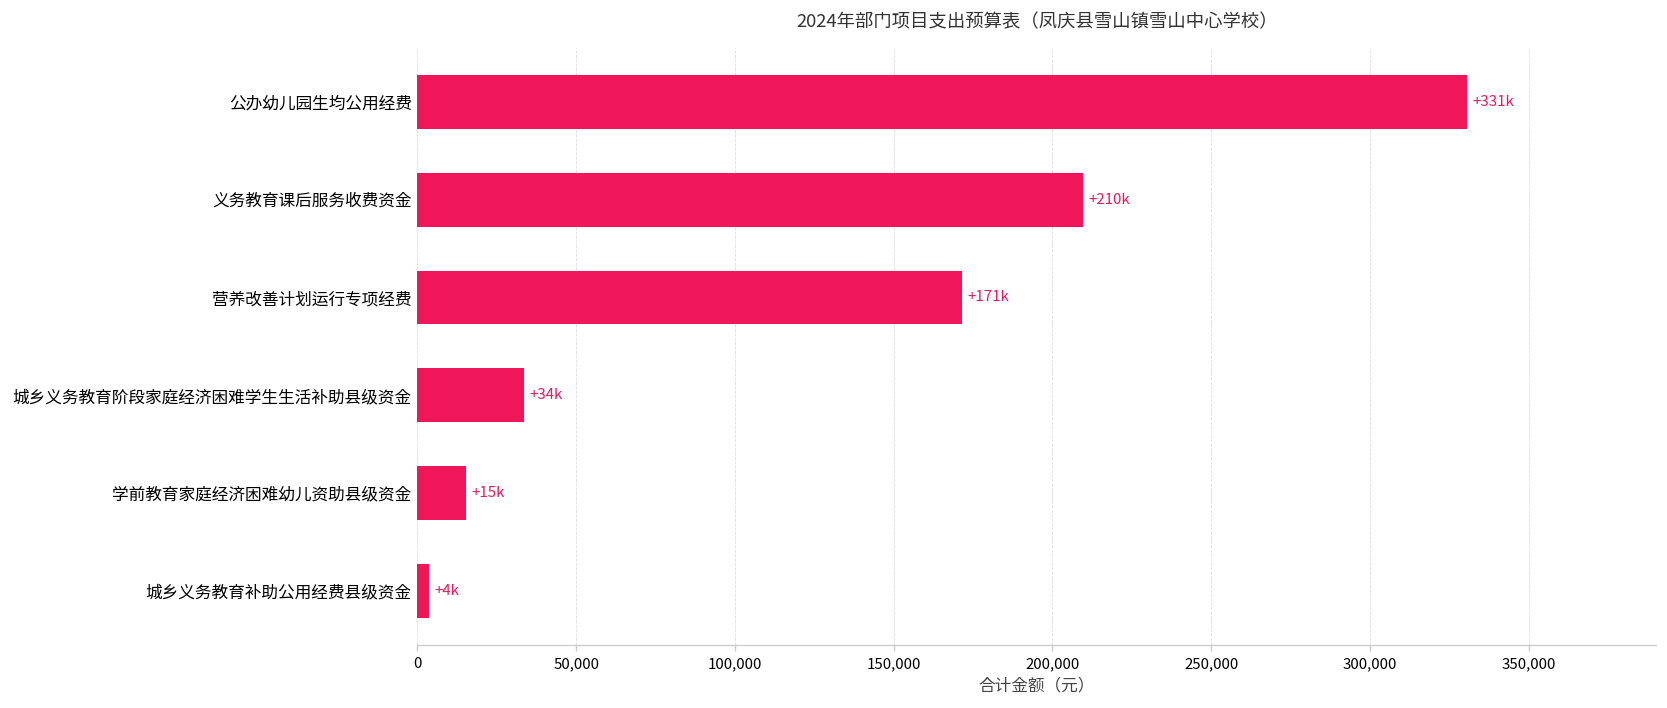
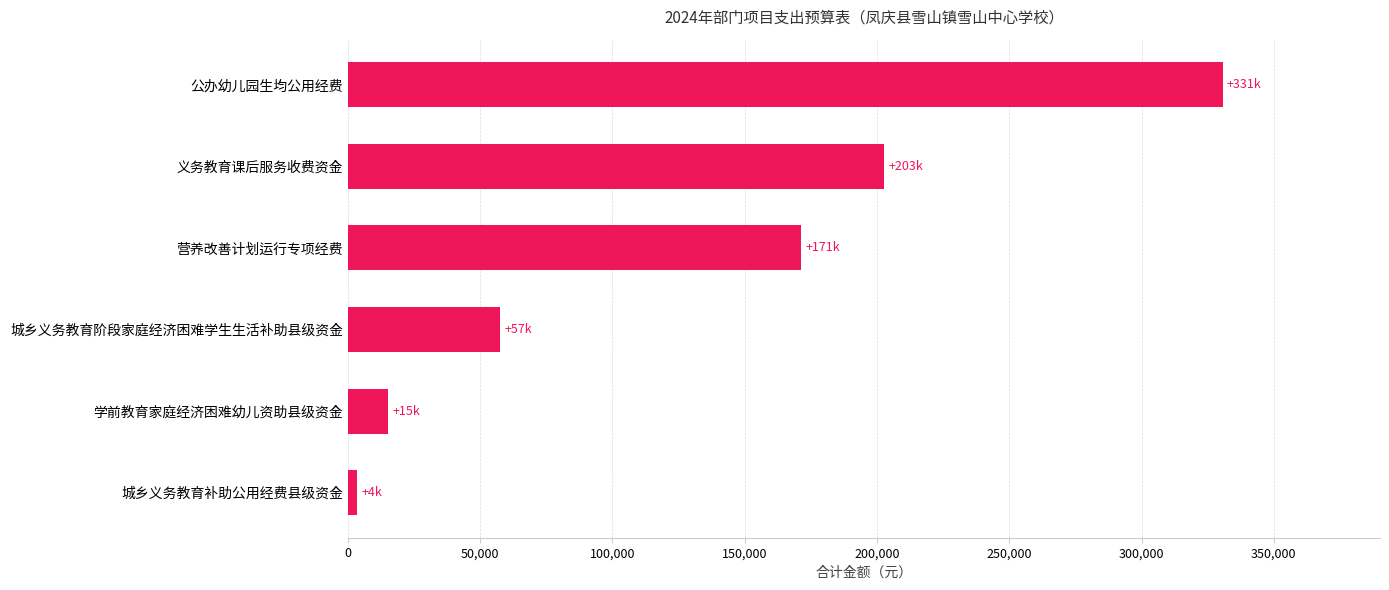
义务教育课后服务收费资金: +210k -> +203k
城乡义务教育阶段家庭经济困难学生生活补助县级资金: +34k -> +57k
